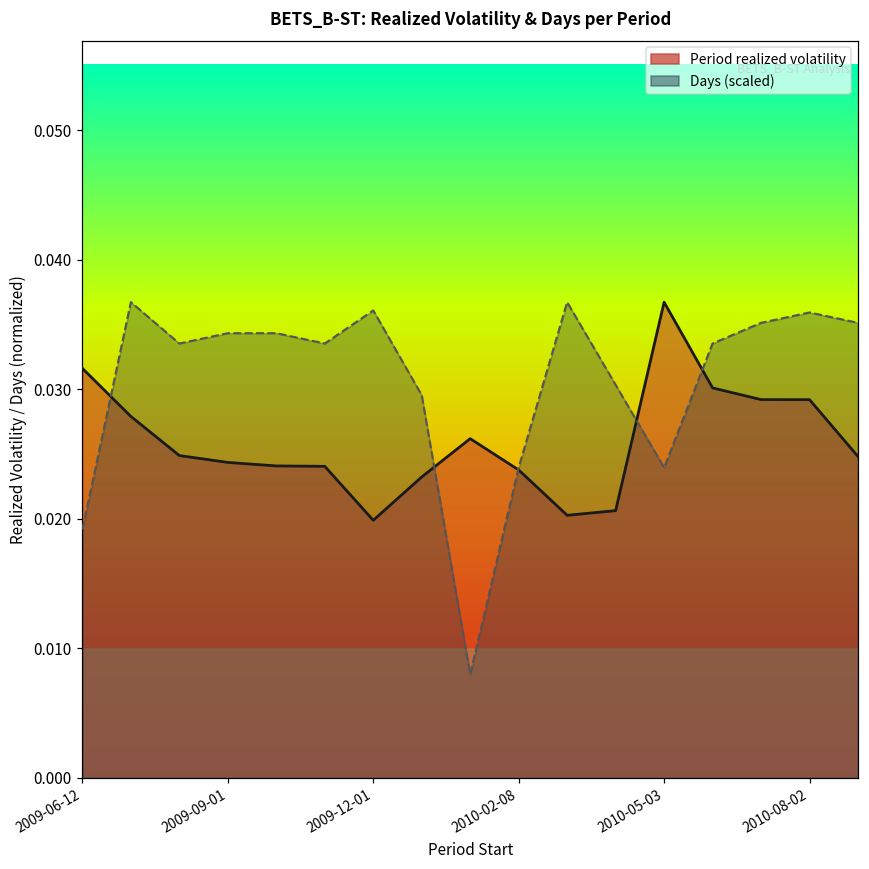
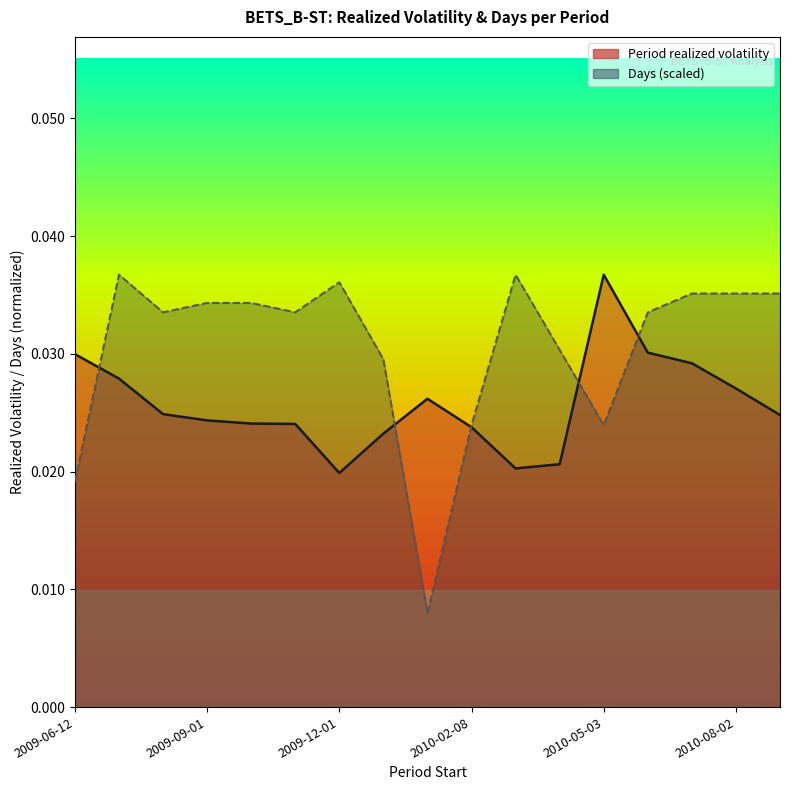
Period realized volatility, 2009-06-12: 0.0316 -> 0.0300
Period realized volatility, 2010-08-02: 0.0292 -> 0.0271
Days (scaled), 2010-08-02: 0.0359 -> 0.0351
